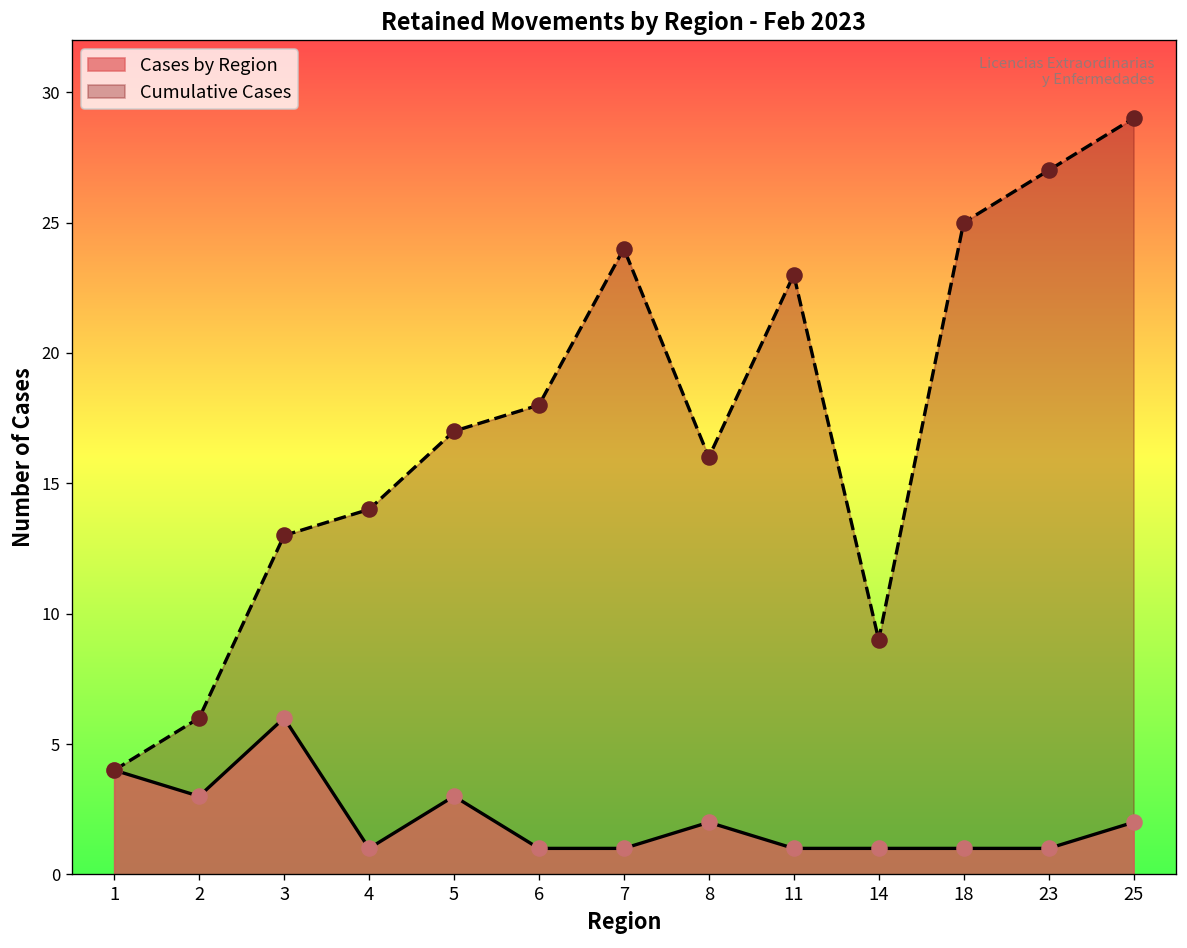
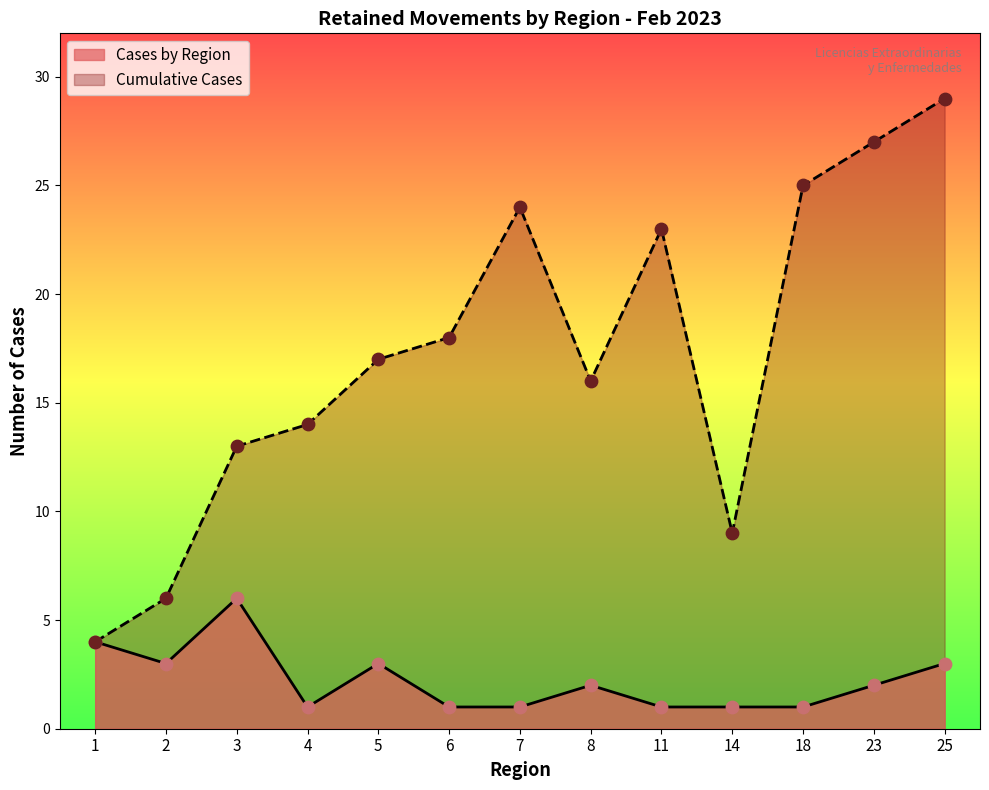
Cases by Region, 23: 1 -> 2
Cases by Region, 25: 2 -> 3
